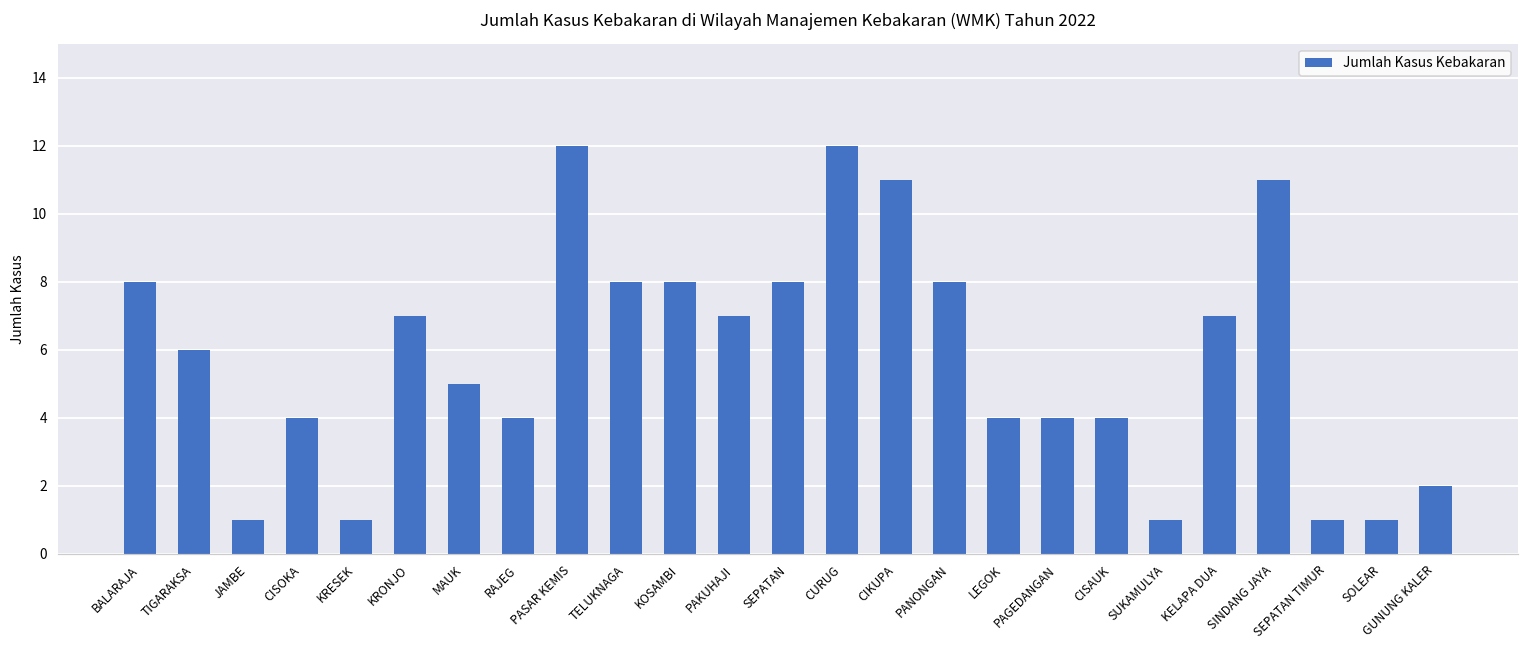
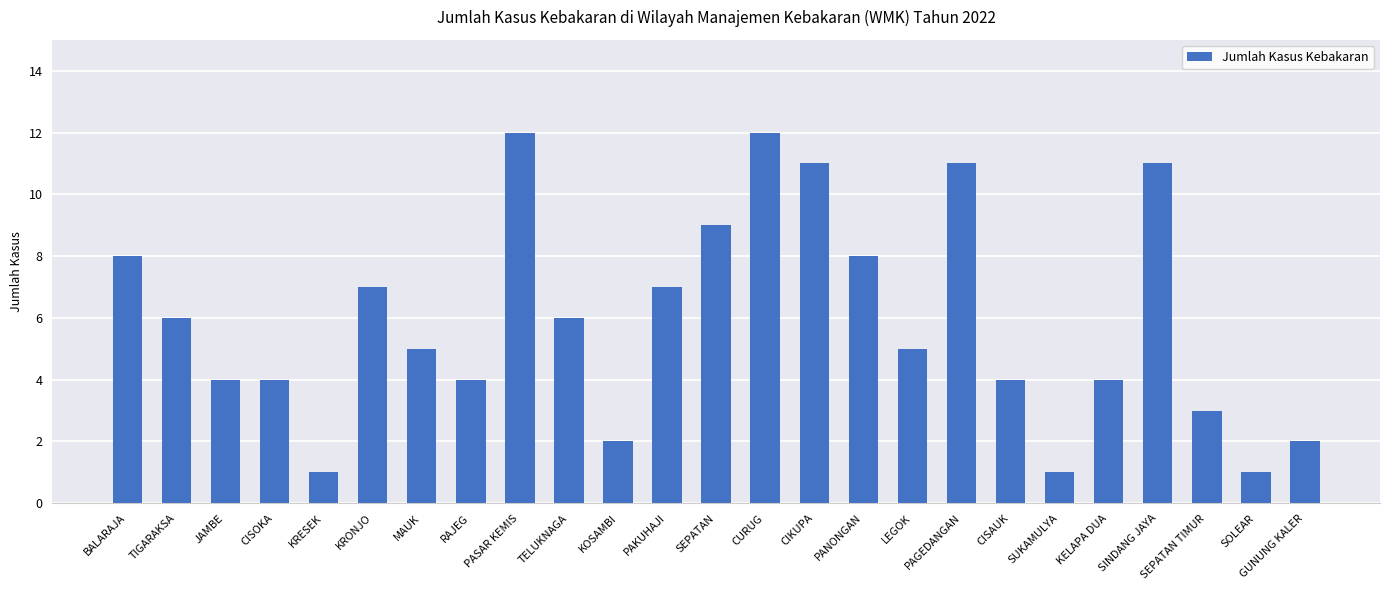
JAMBE: 1 -> 4
TELUKNAGA: 8 -> 6
KOSAMBI: 8 -> 2
SEPATAN: 8 -> 9
LEGOK: 4 -> 5
PAGEDANGAN: 4 -> 11
KELAPA DUA: 7 -> 4
SEPATAN TIMUR: 1 -> 3
